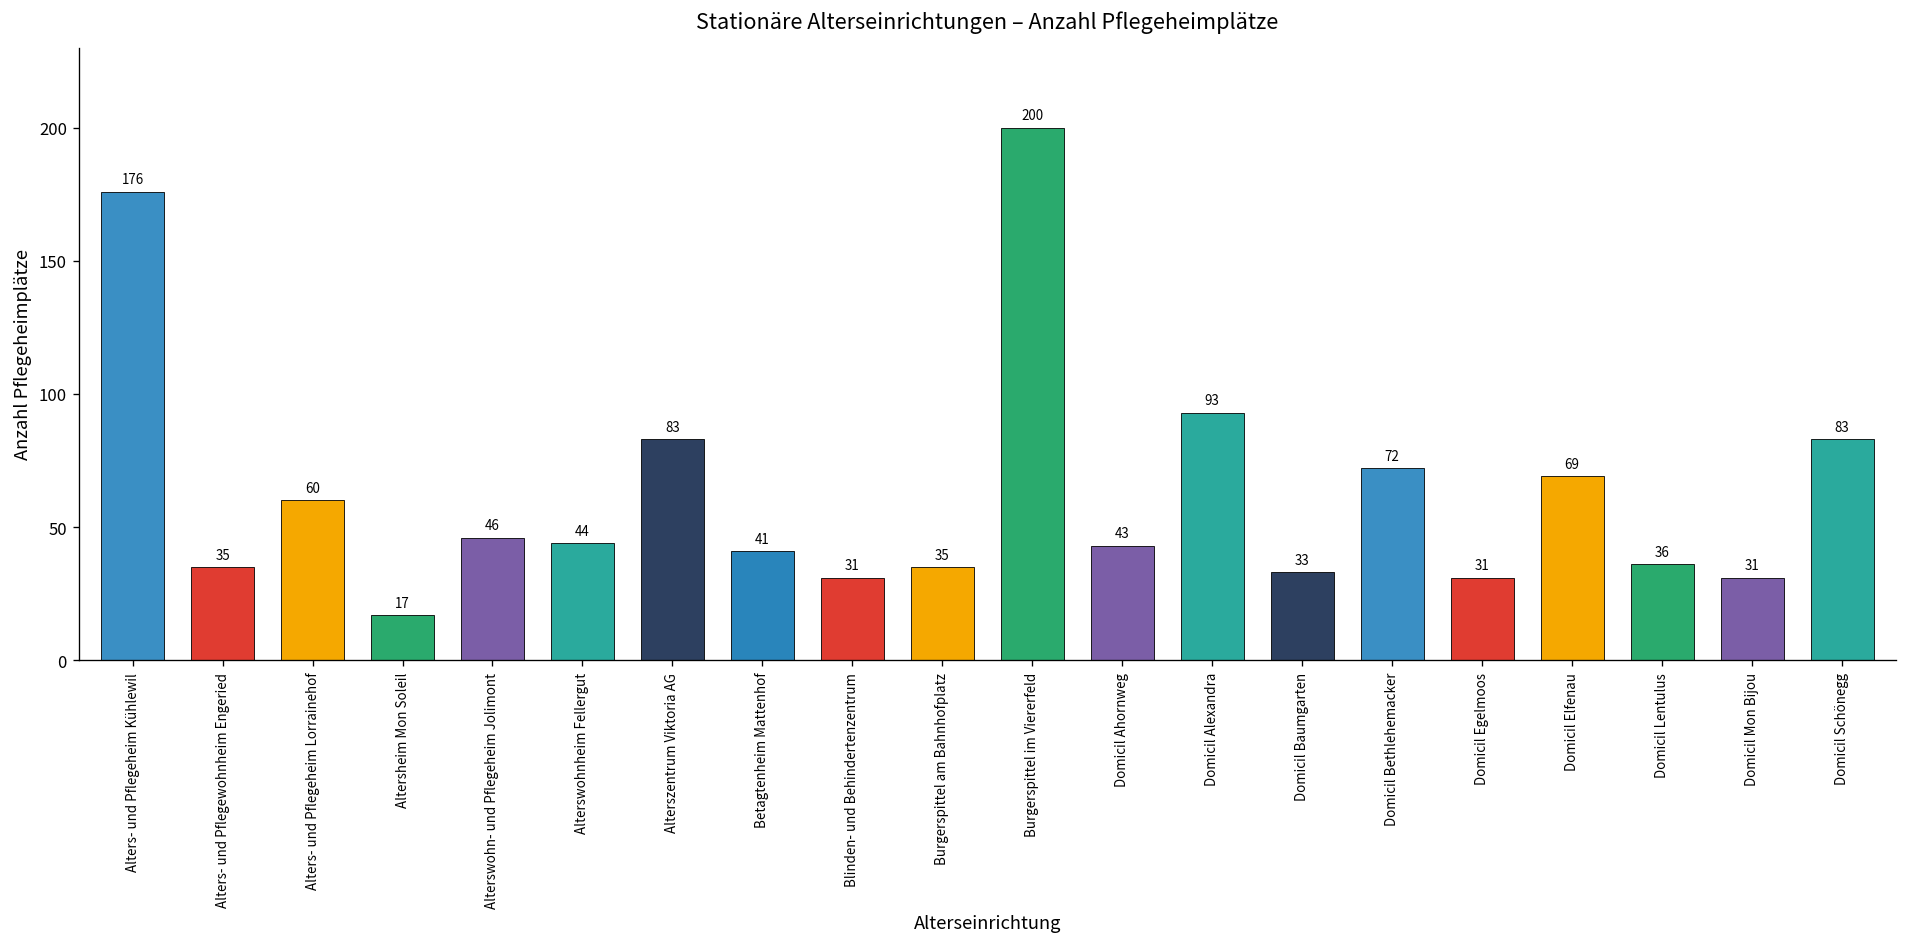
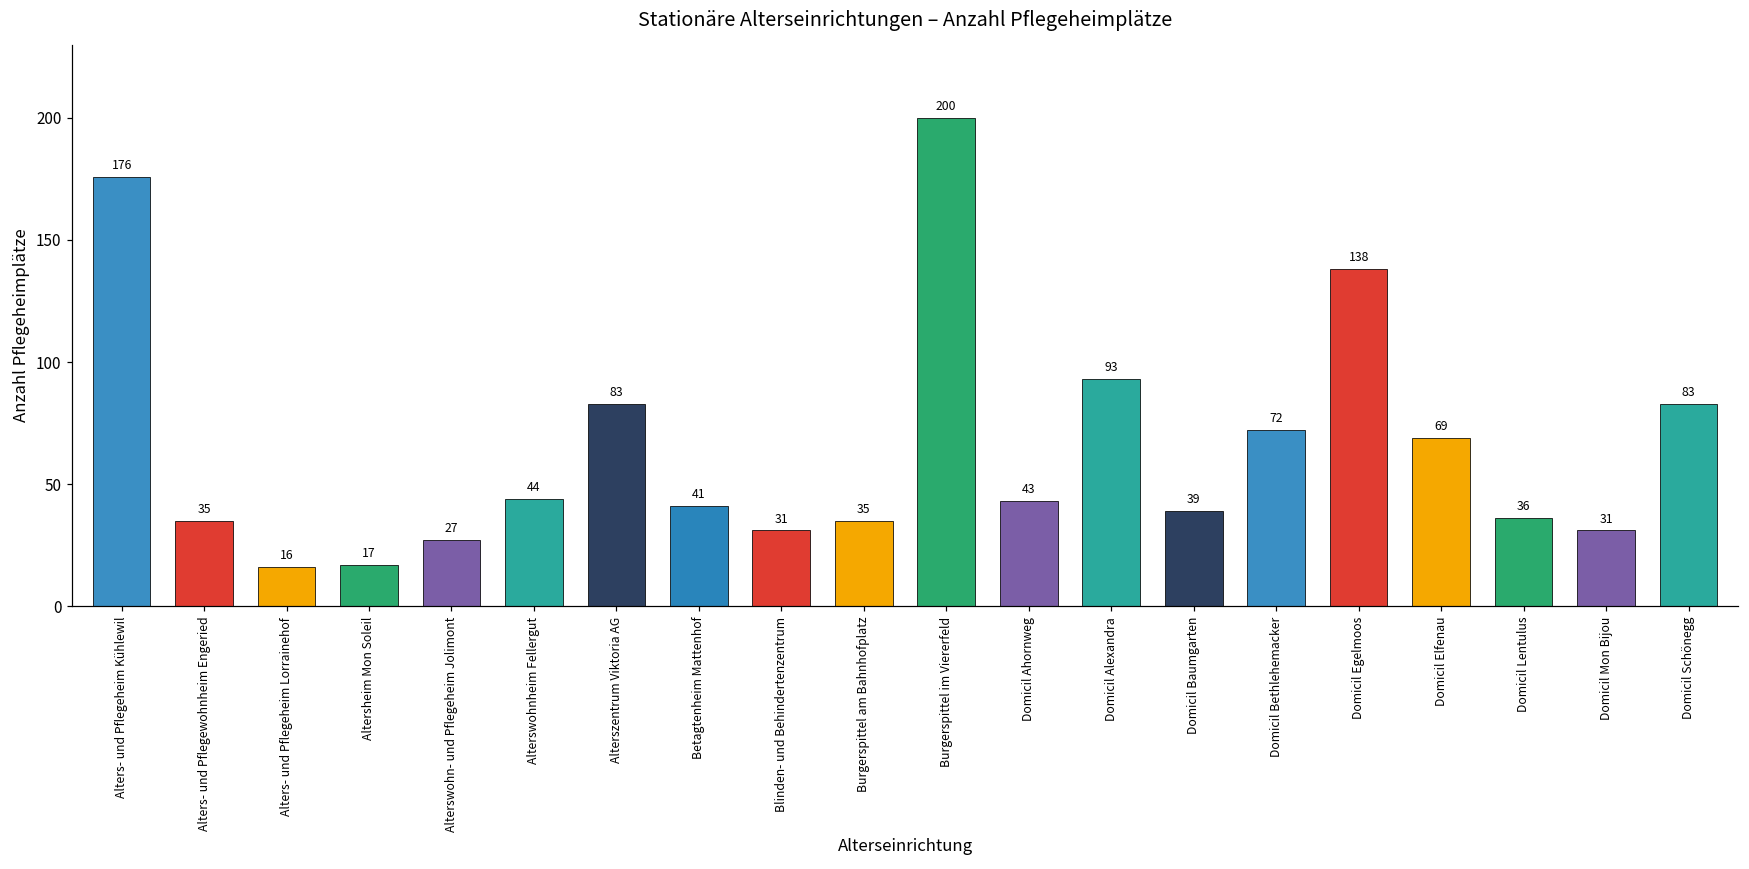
Alters- und Pflegeheim Lorrainehof: 60 -> 16
Alterswohn- und Pflegeheim Jolimont: 46 -> 27
Domicil Baumgarten: 33 -> 39
Domicil Egelmoos: 31 -> 138
